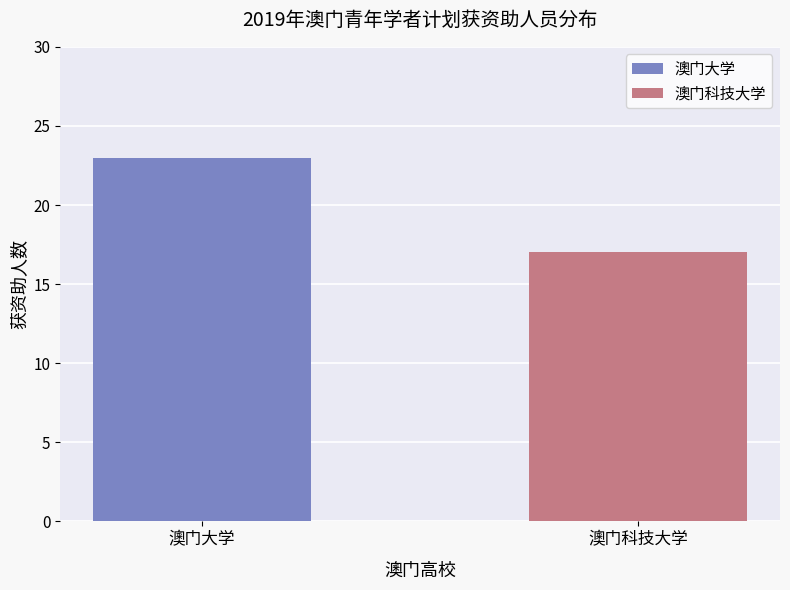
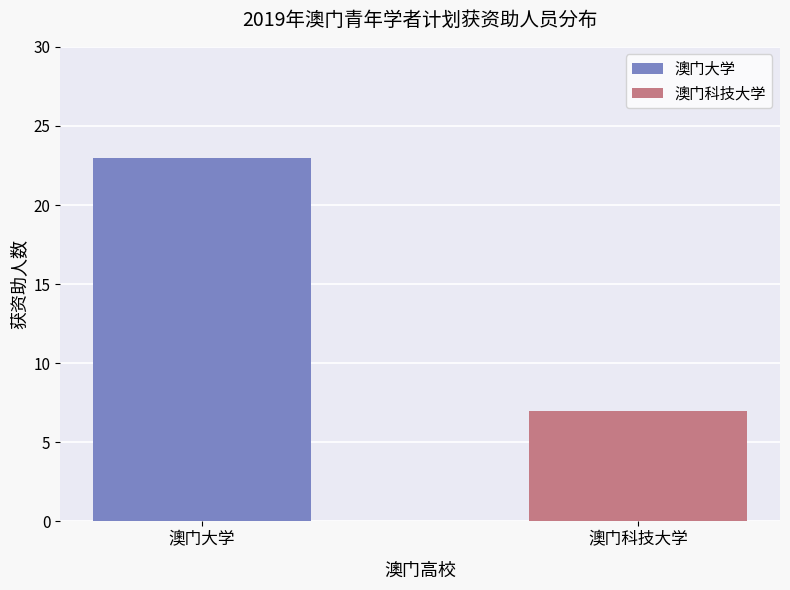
澳门科技大学: 17 -> 7
